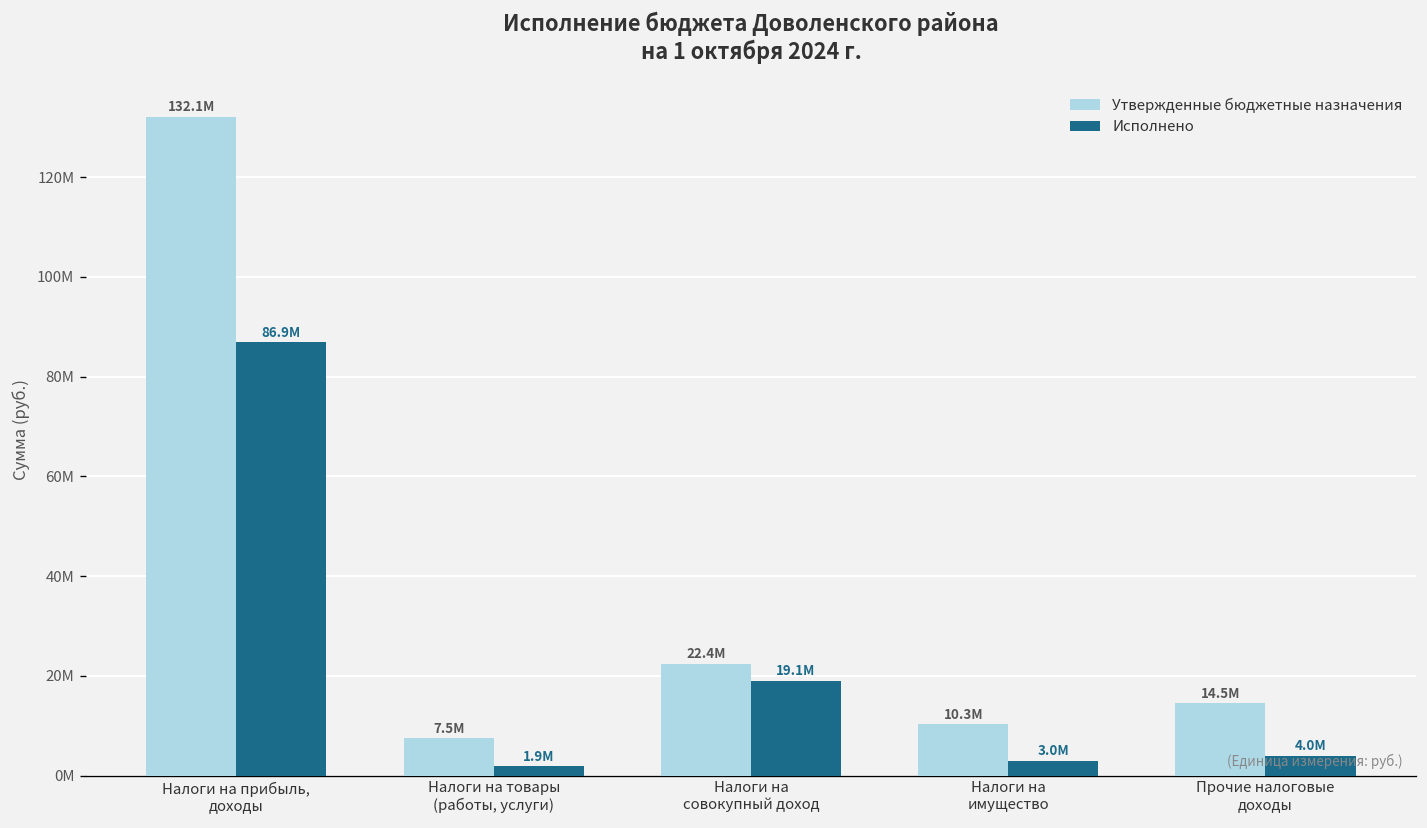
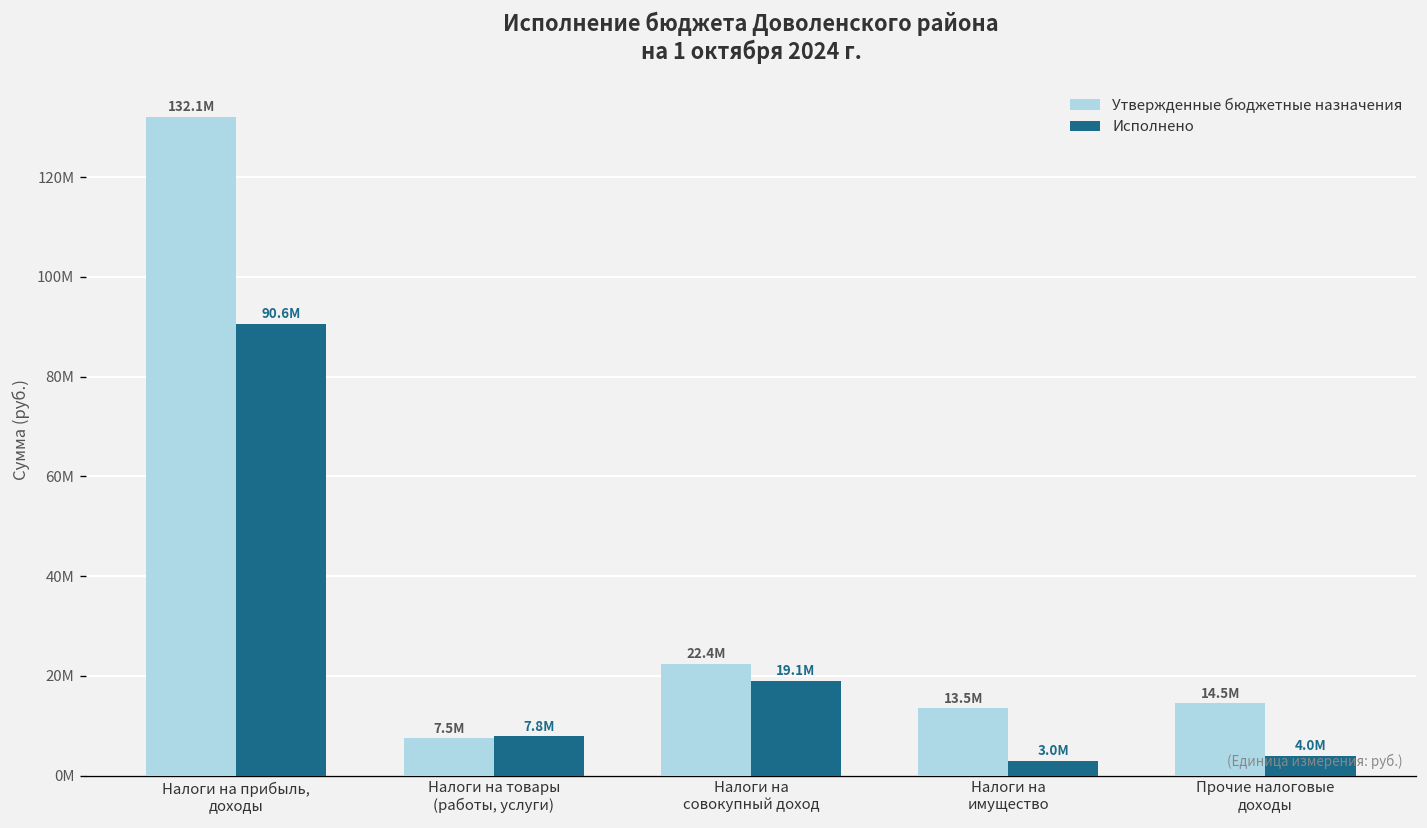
Исполнено, Налоги на прибыль, доходы: 86.9M -> 90.6M
Исполнено, Налоги на товары (работы, услуги): 1.9M -> 7.8M
Утвержденные бюджетные назначения, Налоги на имущество: 10.3M -> 13.5M
